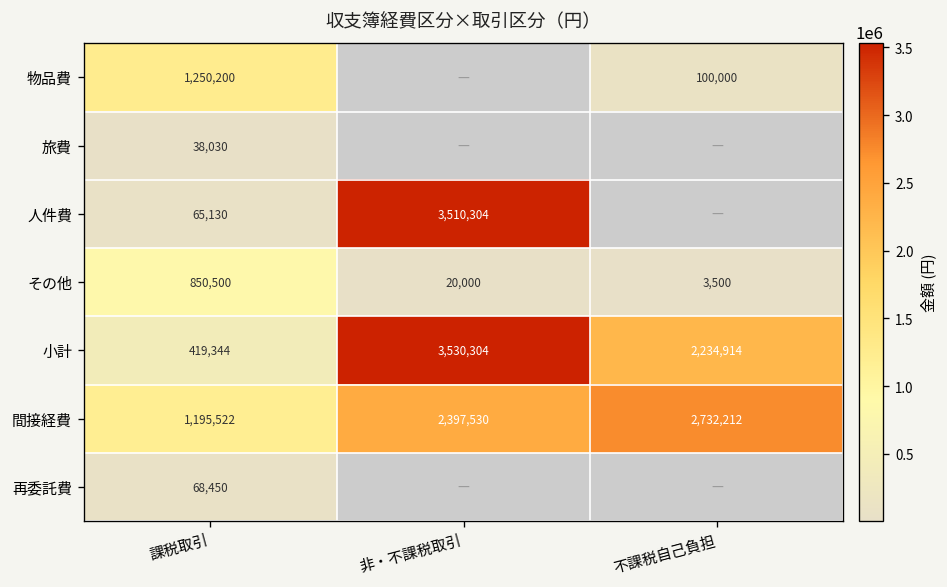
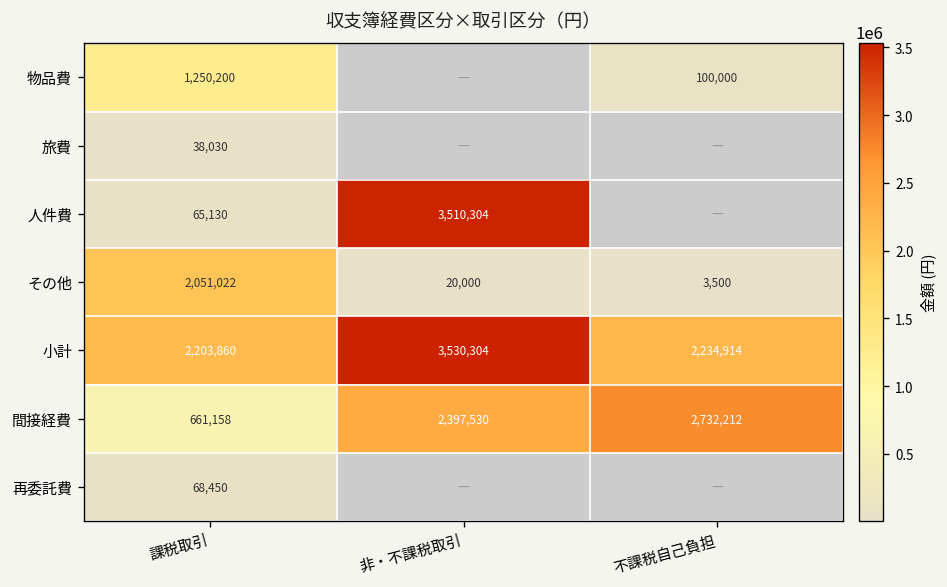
その他, 課税取引: 850,500 -> 2,051,022
小計, 課税取引: 419,344 -> 2,203,860
間接経費, 課税取引: 1,195,522 -> 661,158
